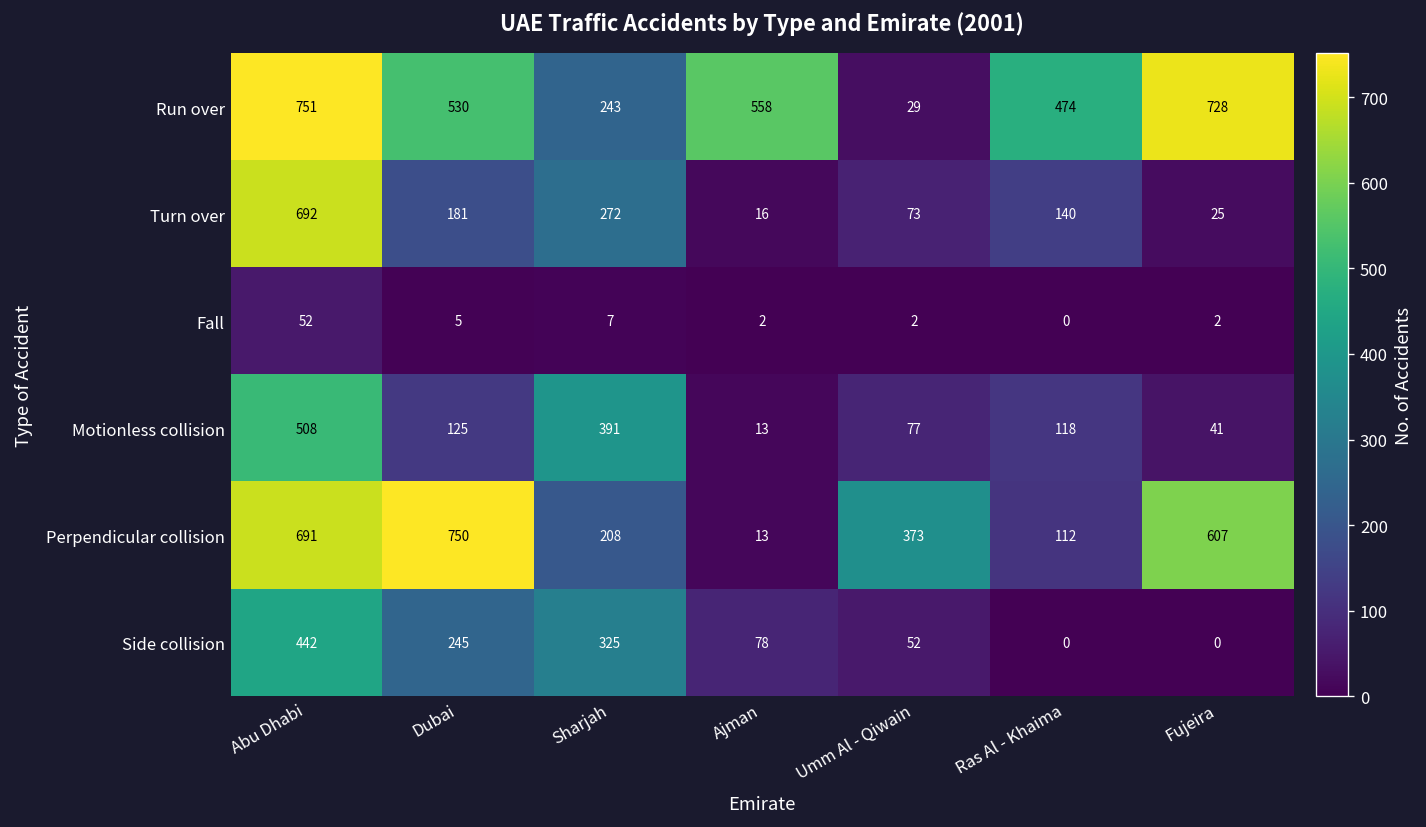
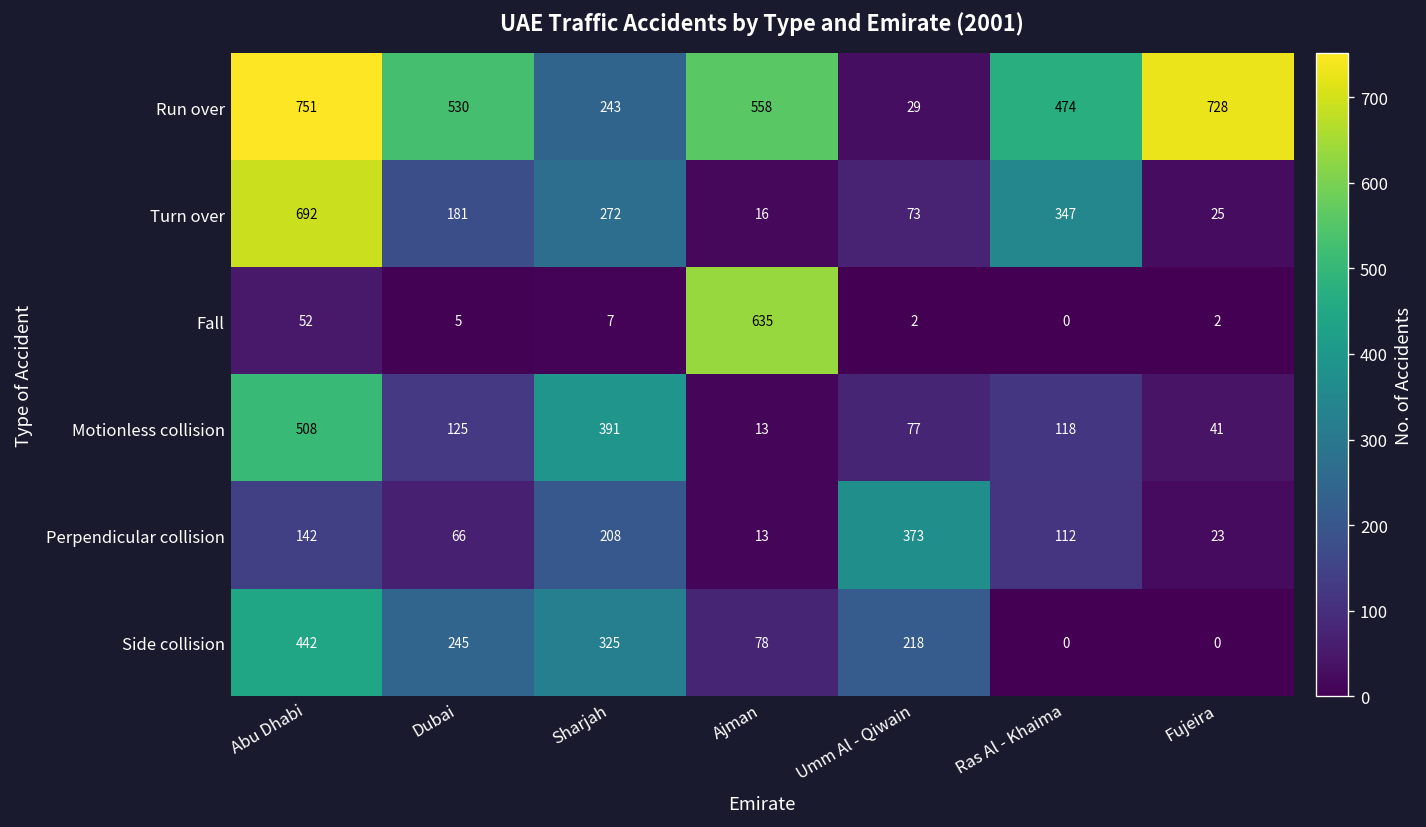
Turn over, Ras Al - Khaima: 140 -> 347
Fall, Ajman: 2 -> 635
Perpendicular collision, Abu Dhabi: 691 -> 142
Perpendicular collision, Dubai: 750 -> 66
Perpendicular collision, Fujeira: 607 -> 23
Side collision, Umm Al - Qiwain: 52 -> 218
